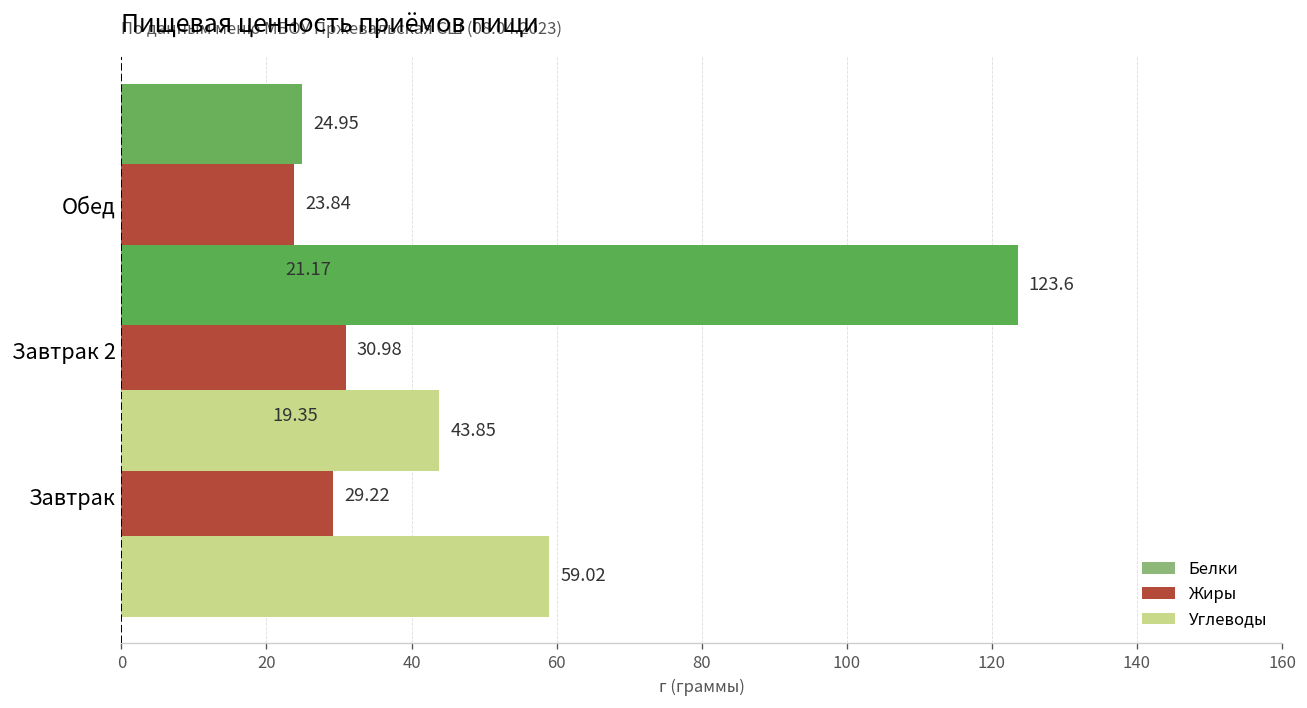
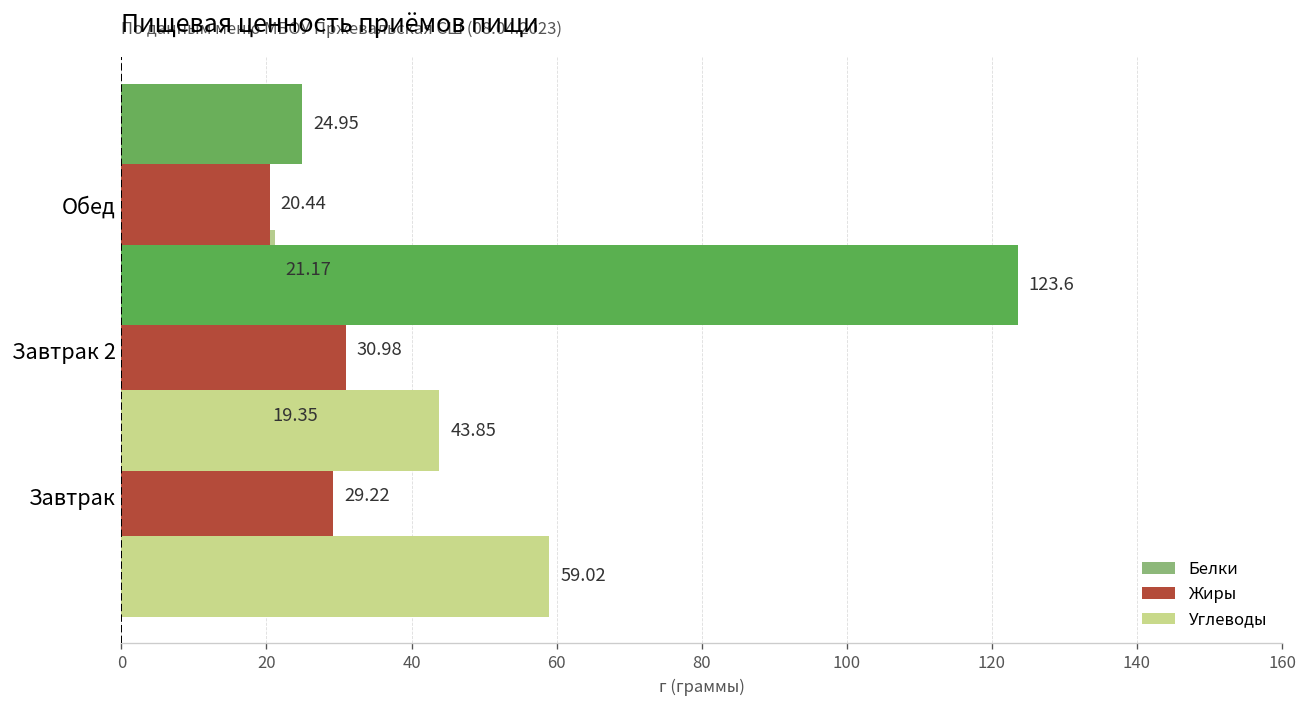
Жиры, Обед: 23.84 -> 20.44
